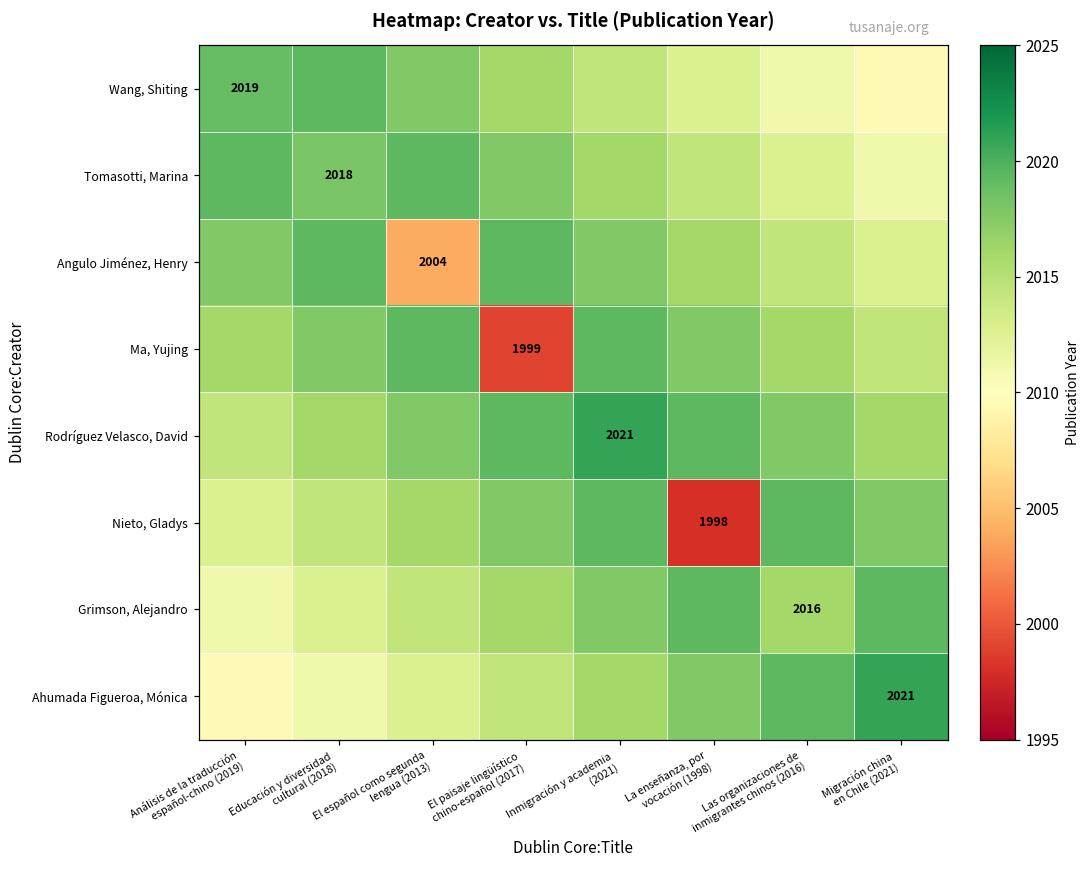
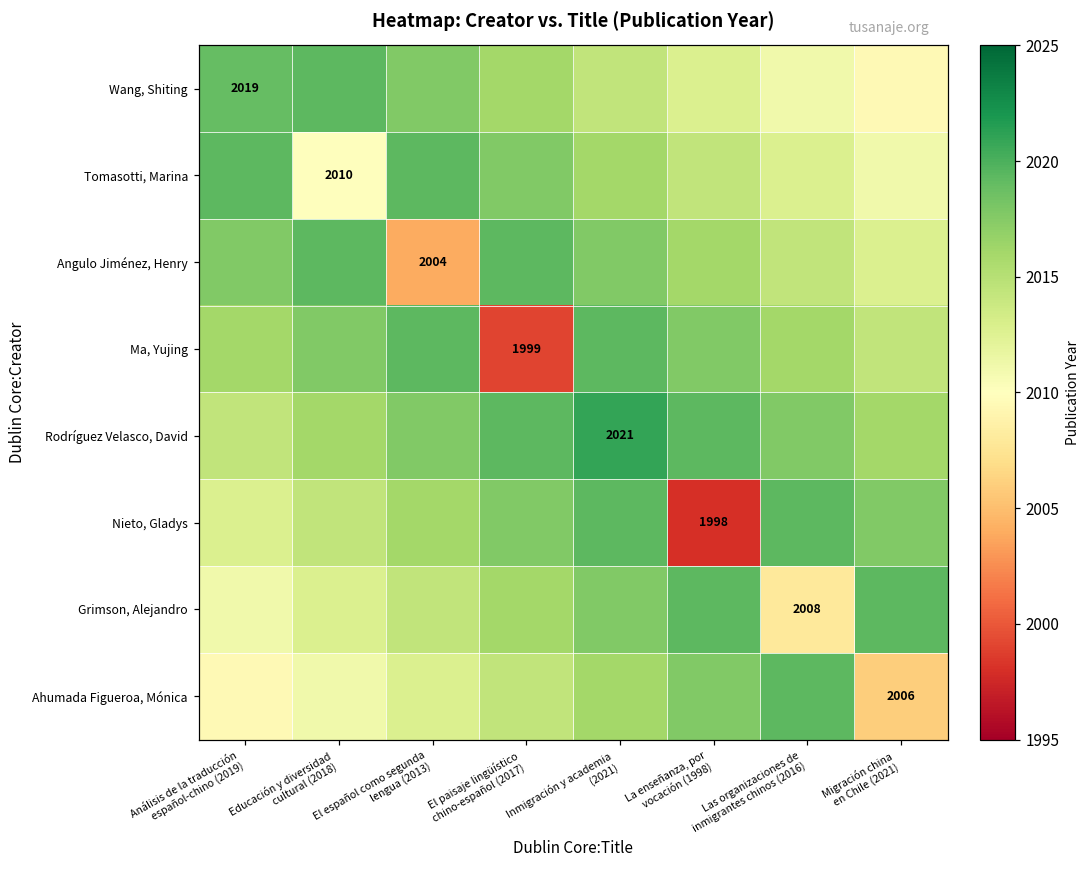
Tomasotti, Marina, Educación y diversidad cultural (2018): 2018 -> 2010
Grimson, Alejandro, Las organizaciones de inmigrantes chinos (2016): 2016 -> 2008
Ahumada Figueroa, Mónica, Migración china en Chile (2021): 2021 -> 2006
